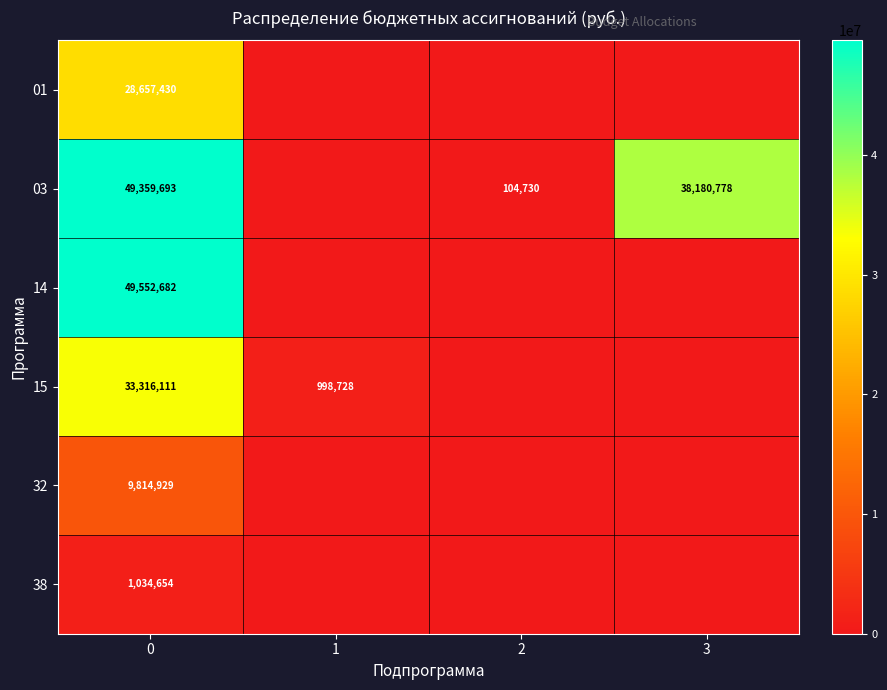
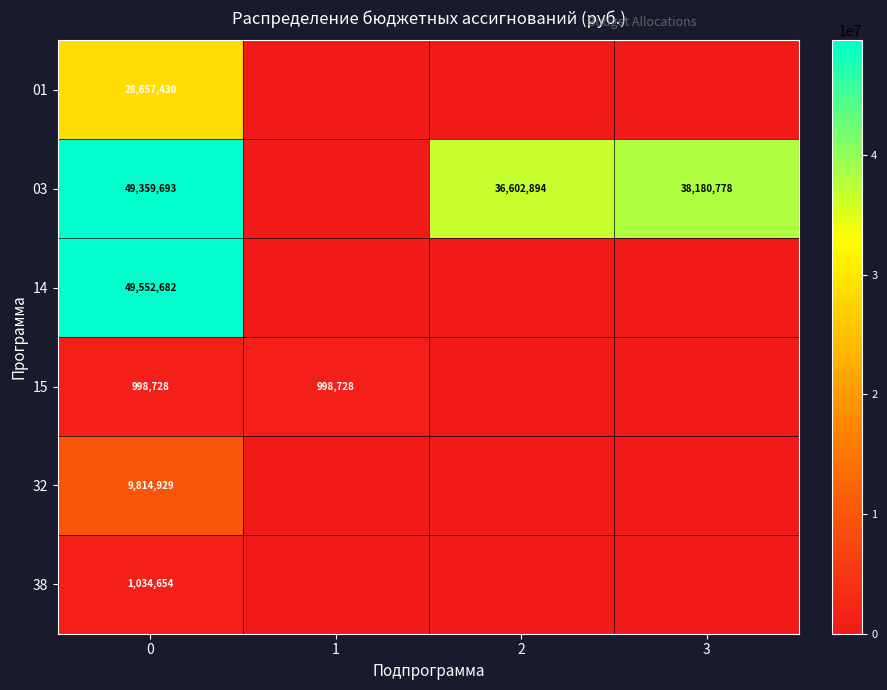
03, 2: 104,730 -> 36,602,894
15, 0: 33,316,111 -> 998,728
